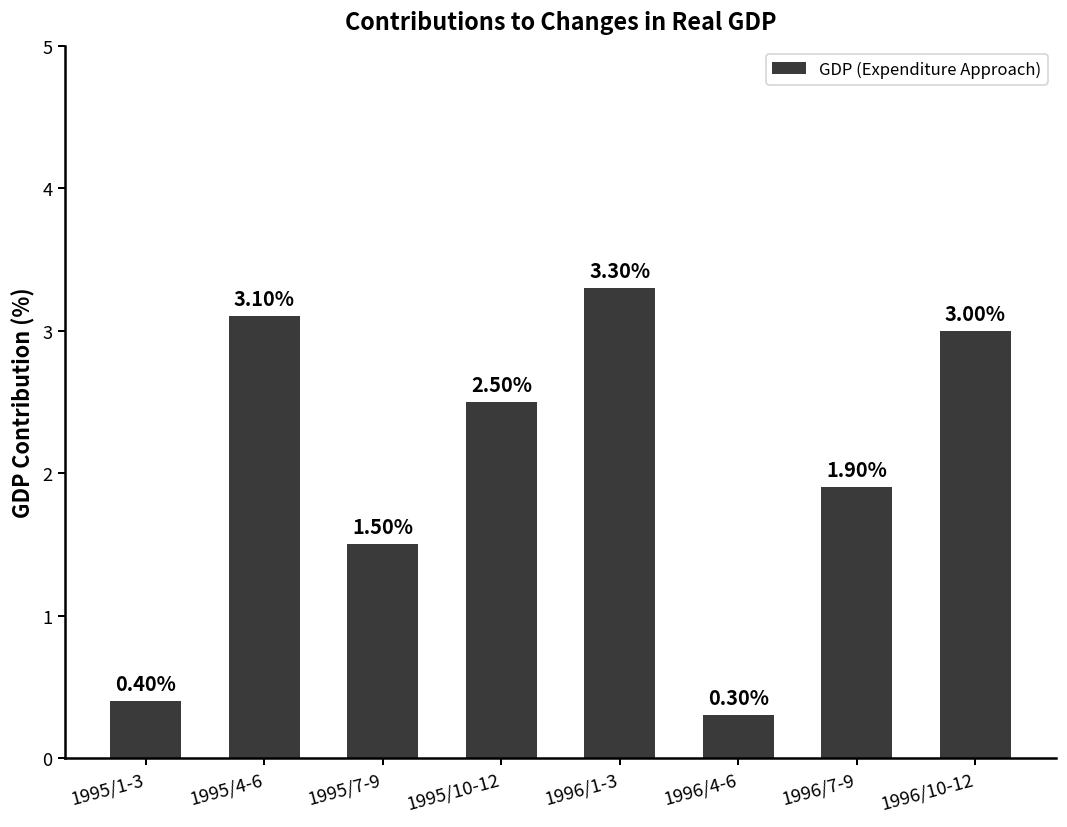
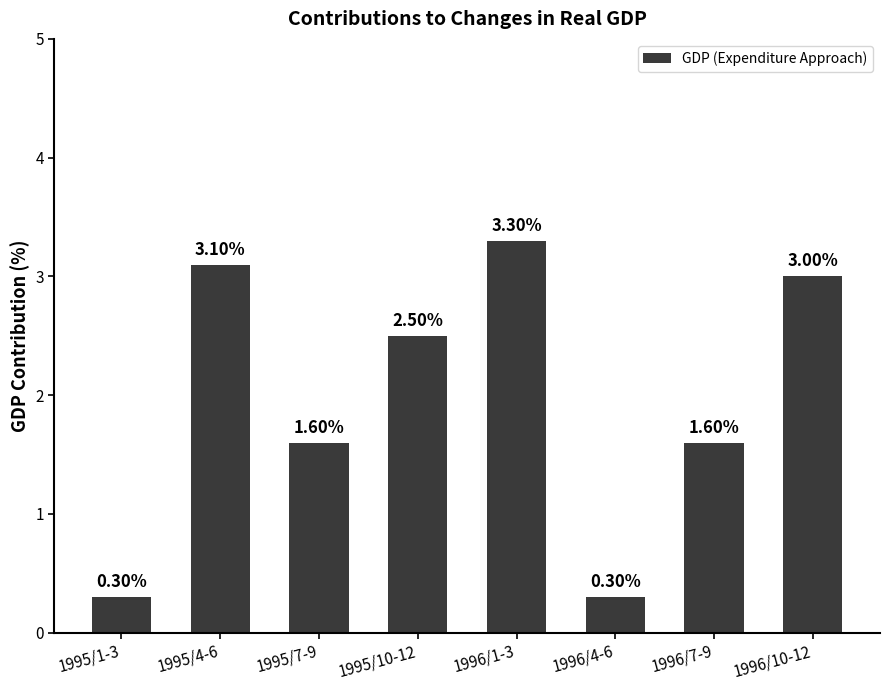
1995/1-3: 0.40% -> 0.30%
1995/7-9: 1.50% -> 1.60%
1996/7-9: 1.90% -> 1.60%
